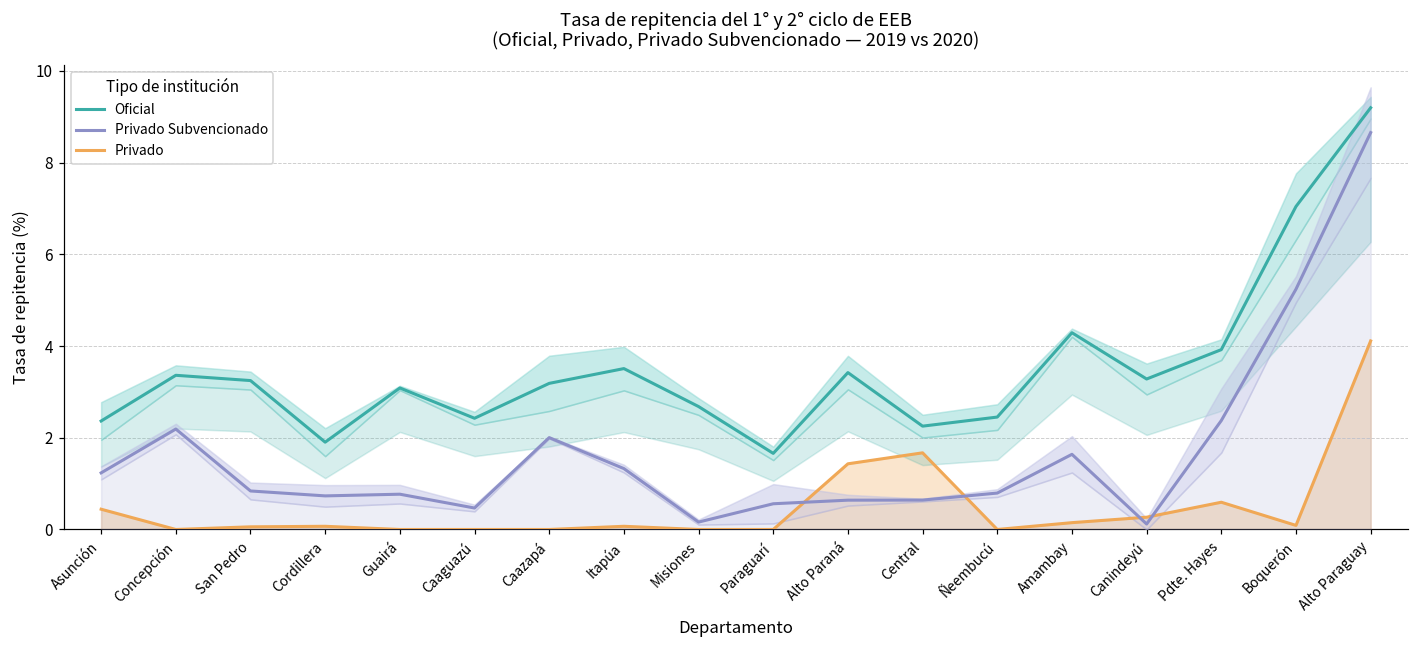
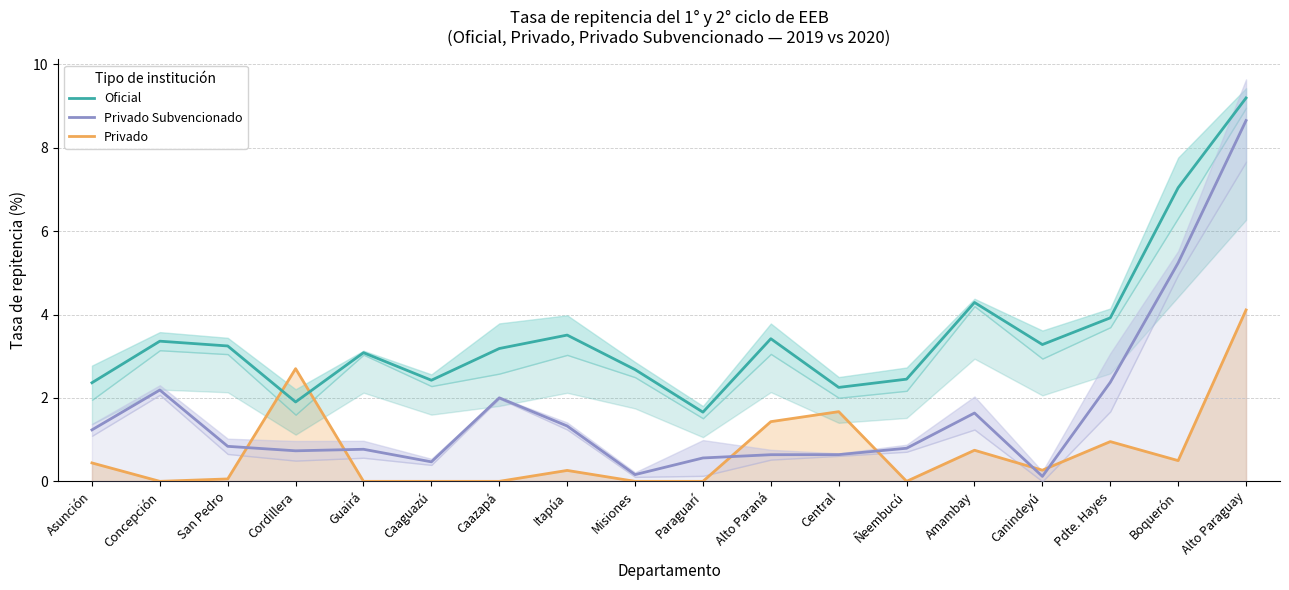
Privado, Cordillera: 0.1 -> 2.7
Privado, Itapúa: 0.1 -> 0.3
Privado, Amambay: 0.1 -> 0.7
Privado, Pdte. Hayes: 0.6 -> 1.0
Privado, Boquerón: 0.1 -> 0.5
